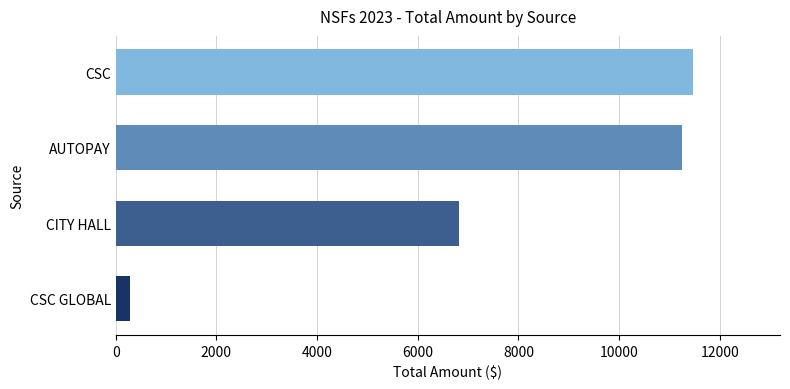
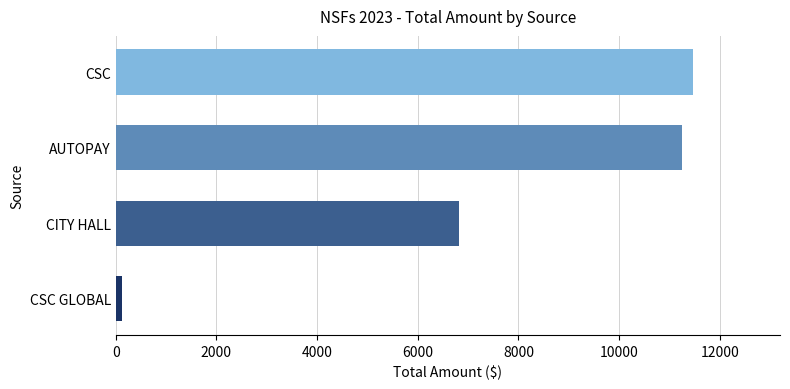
CSC GLOBAL: 300 -> 100
